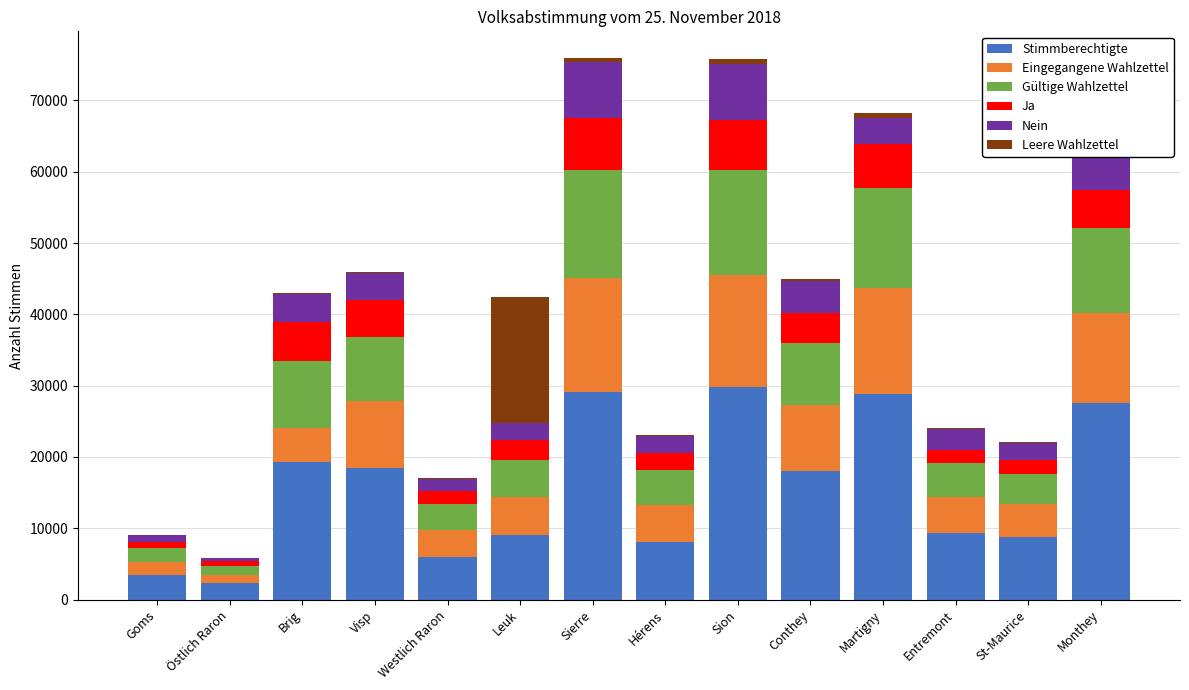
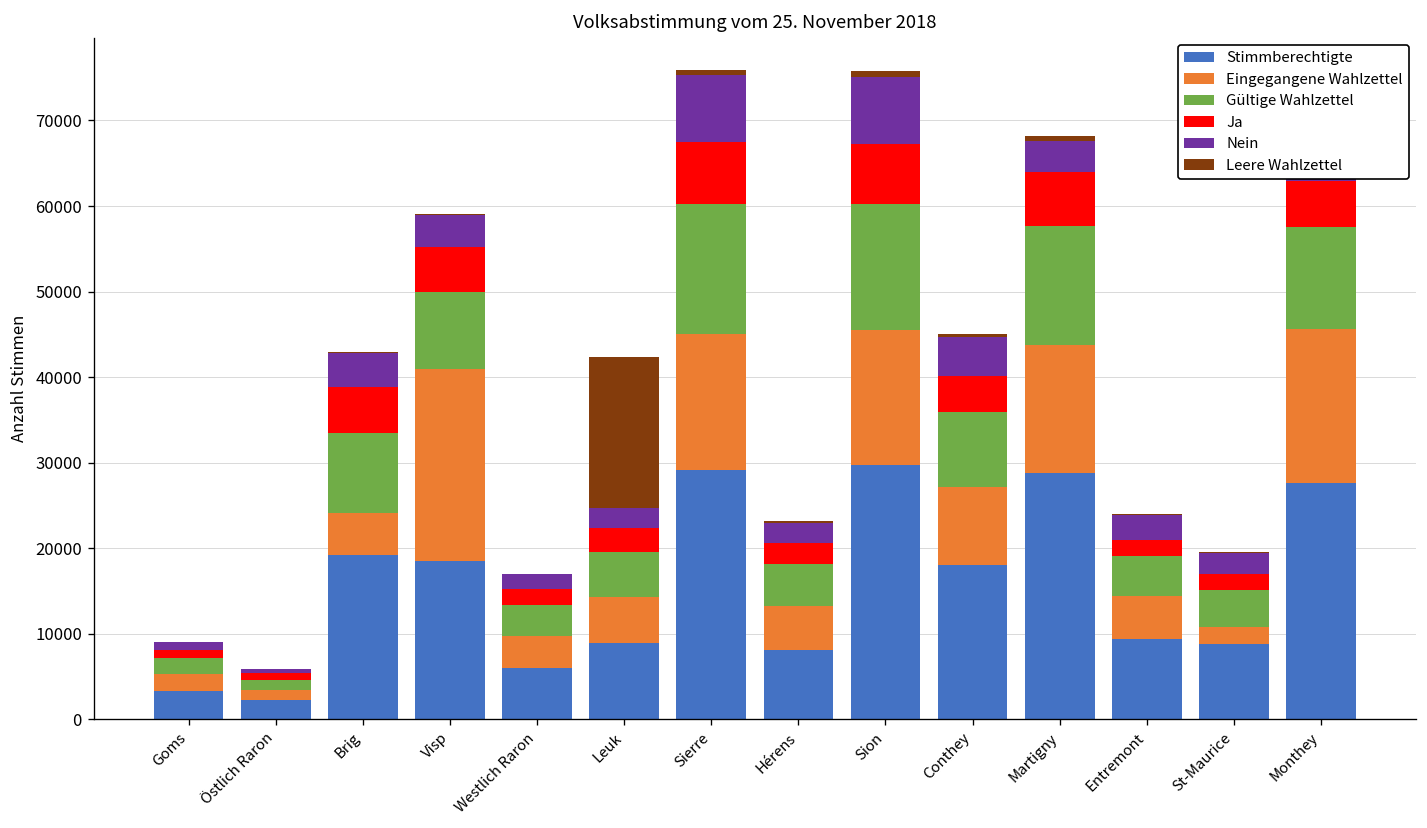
Eingegangene Wahlzettel, Visp: 9000 -> 22000
Eingegangene Wahlzettel, St-Maurice: 5000 -> 2000
Eingegangene Wahlzettel, Monthey: 13000 -> 18000
